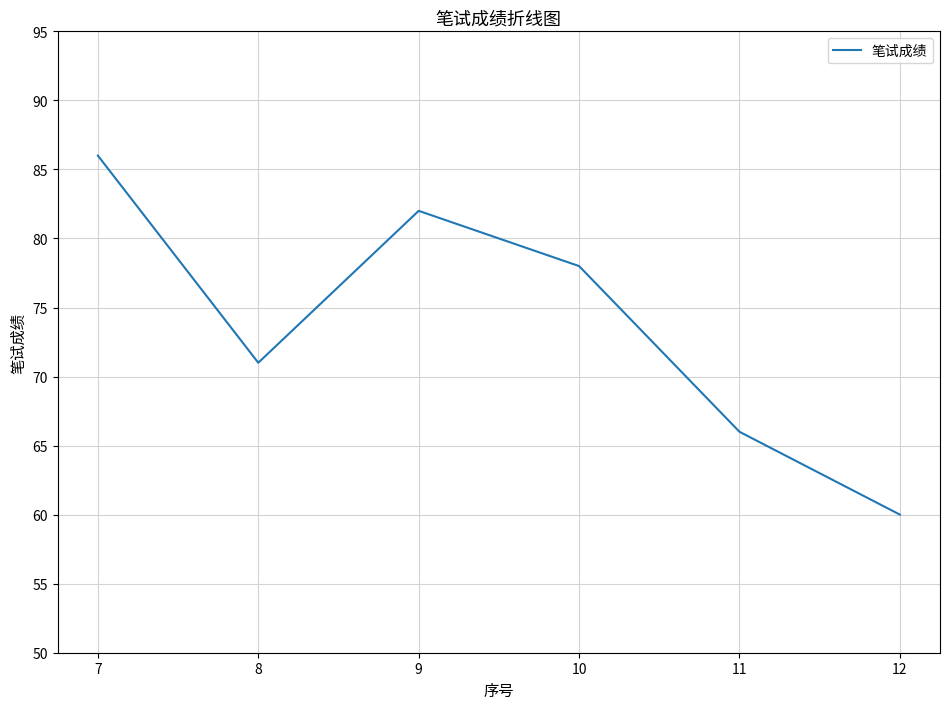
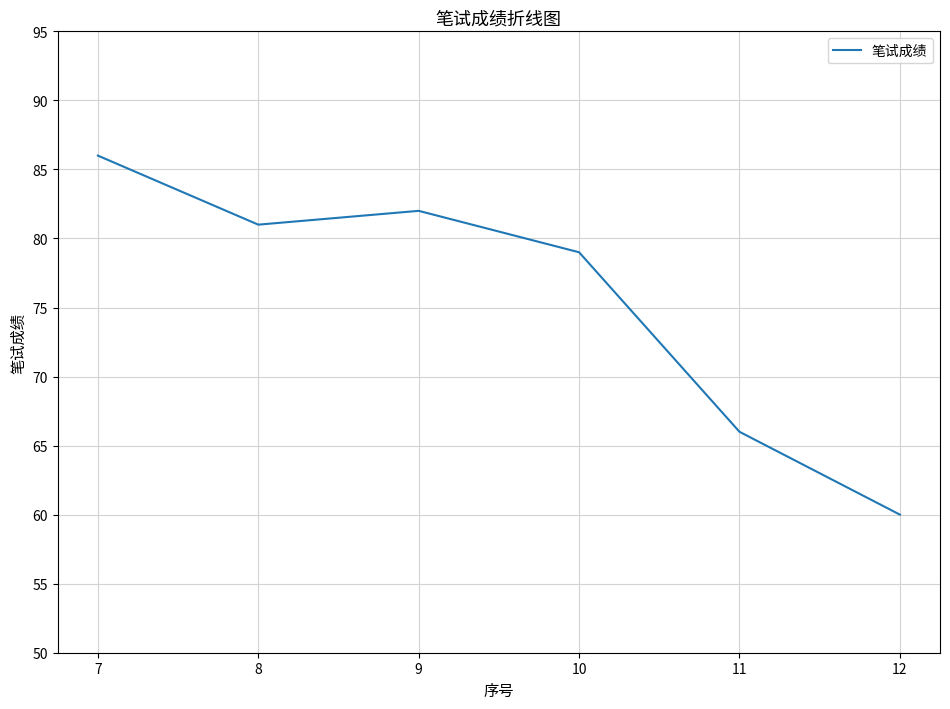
8: 71 -> 81
10: 78 -> 79
